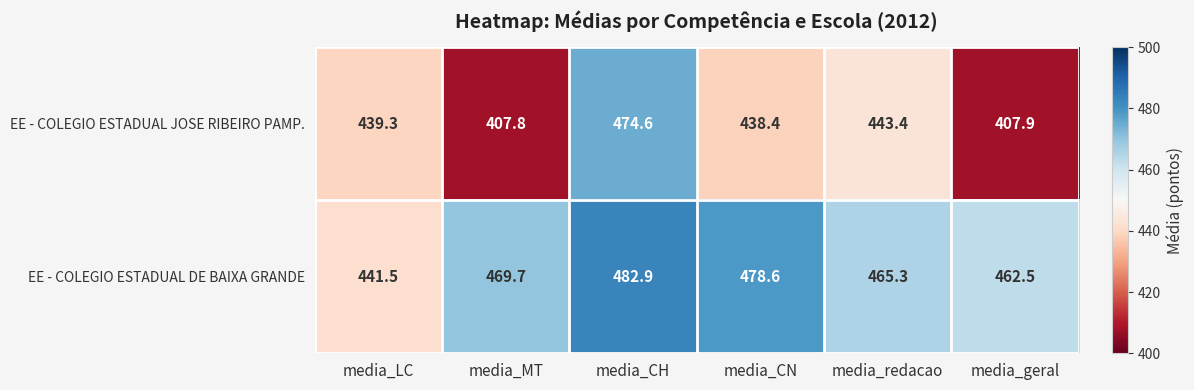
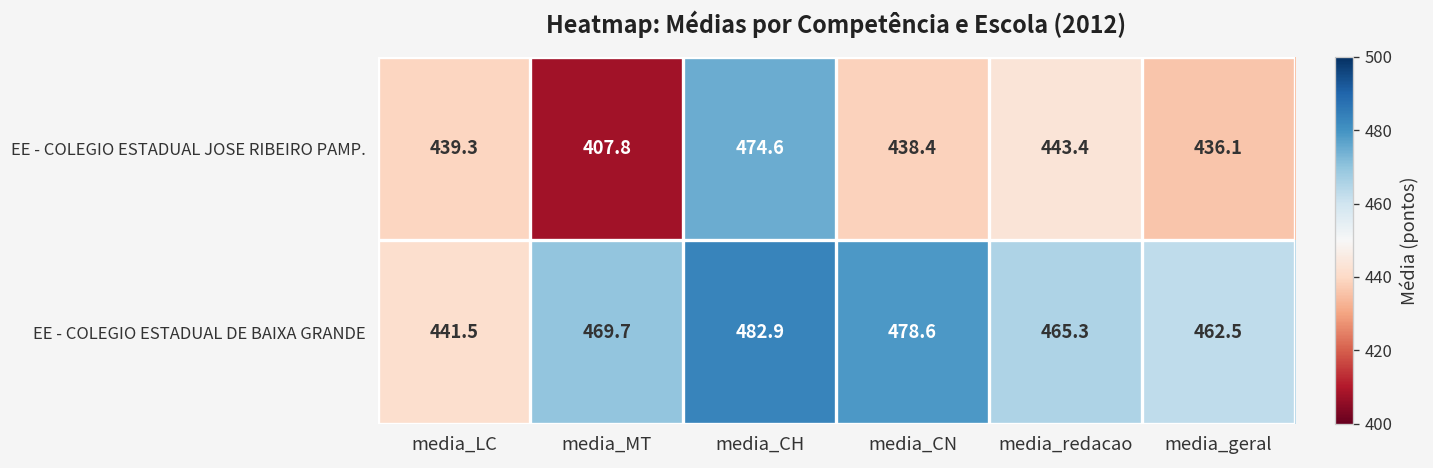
EE - COLEGIO ESTADUAL JOSE RIBEIRO PAMP., media_geral: 407.9 -> 436.1
